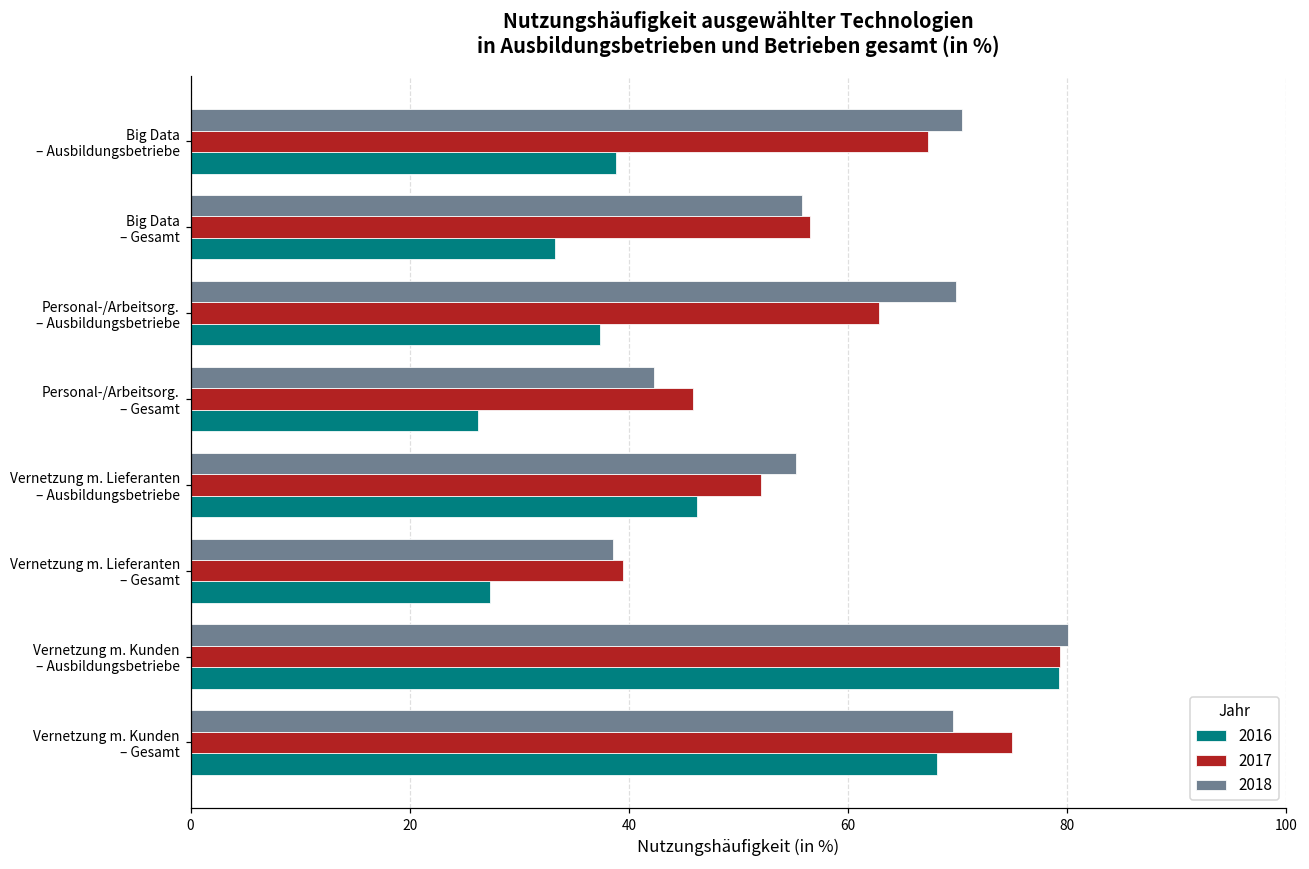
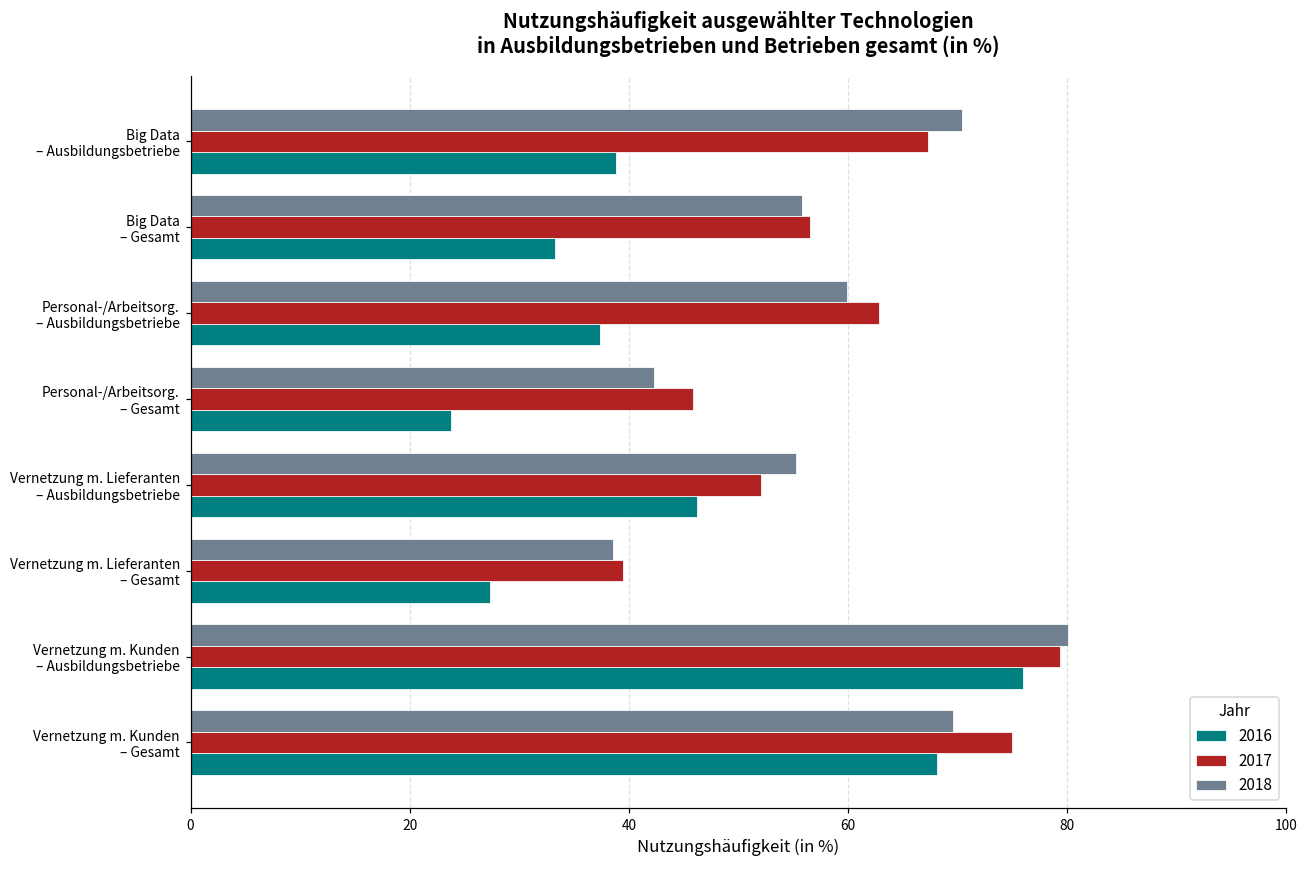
2018, Personal-/Arbeitsorg. – Ausbildungsbetriebe: 70 -> 60
2016, Personal-/Arbeitsorg. – Gesamt: 26 -> 24
2016, Vernetzung m. Kunden – Ausbildungsbetriebe: 79 -> 76
